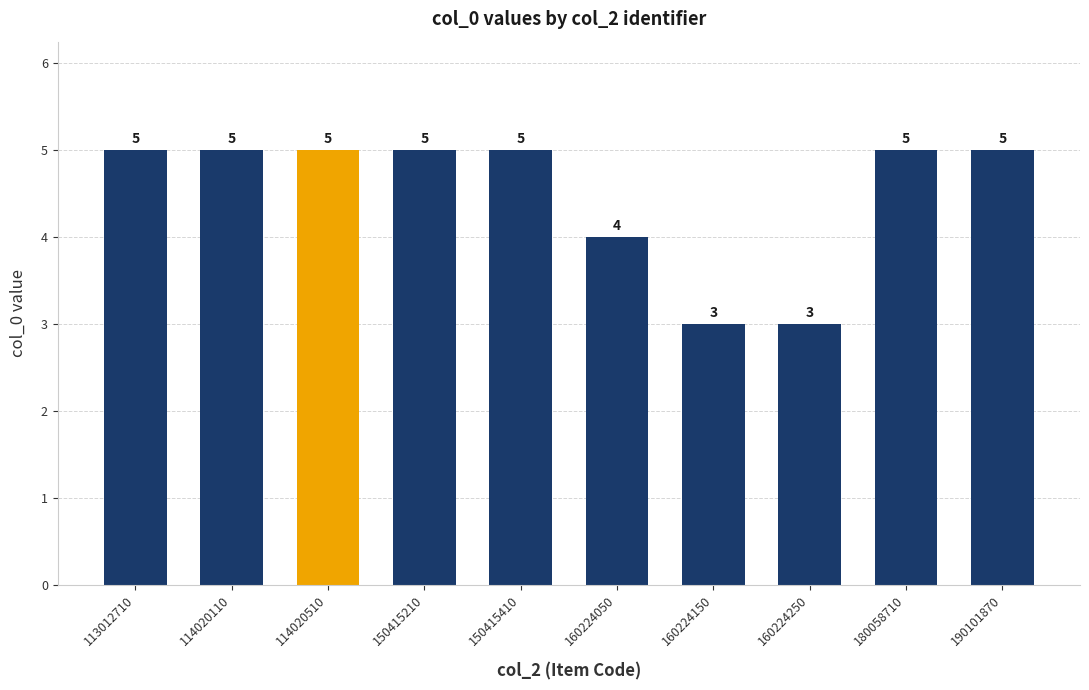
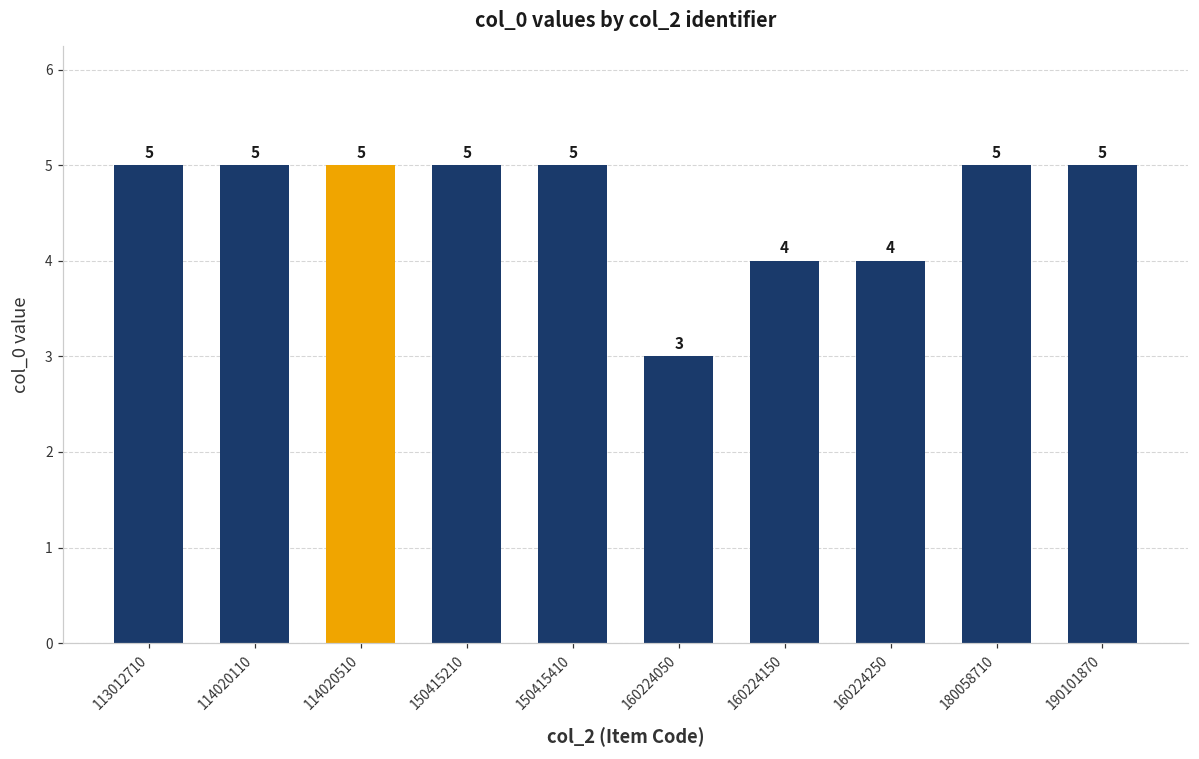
160224050: 4 -> 3
160224150: 3 -> 4
160224250: 3 -> 4
